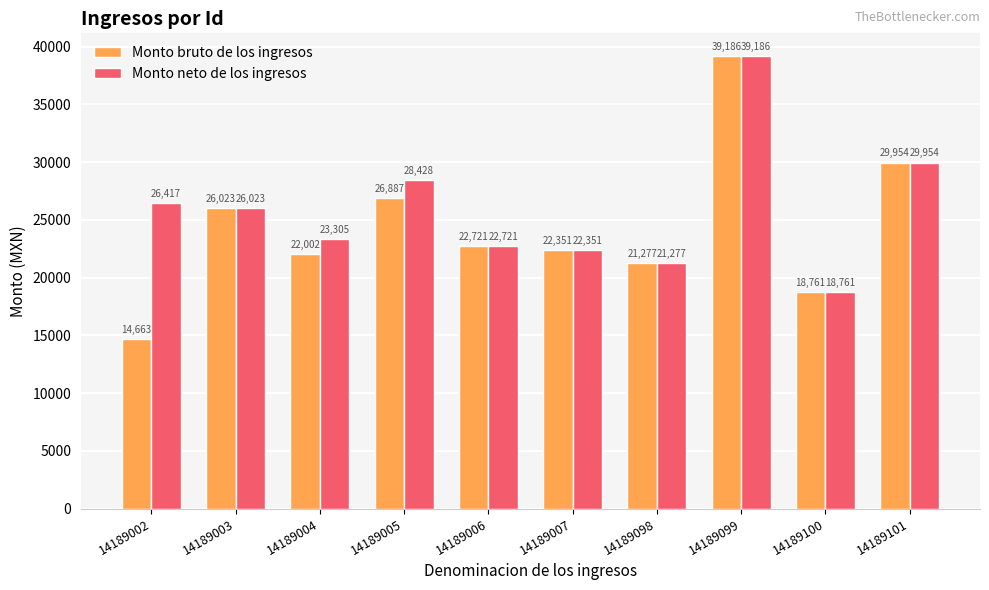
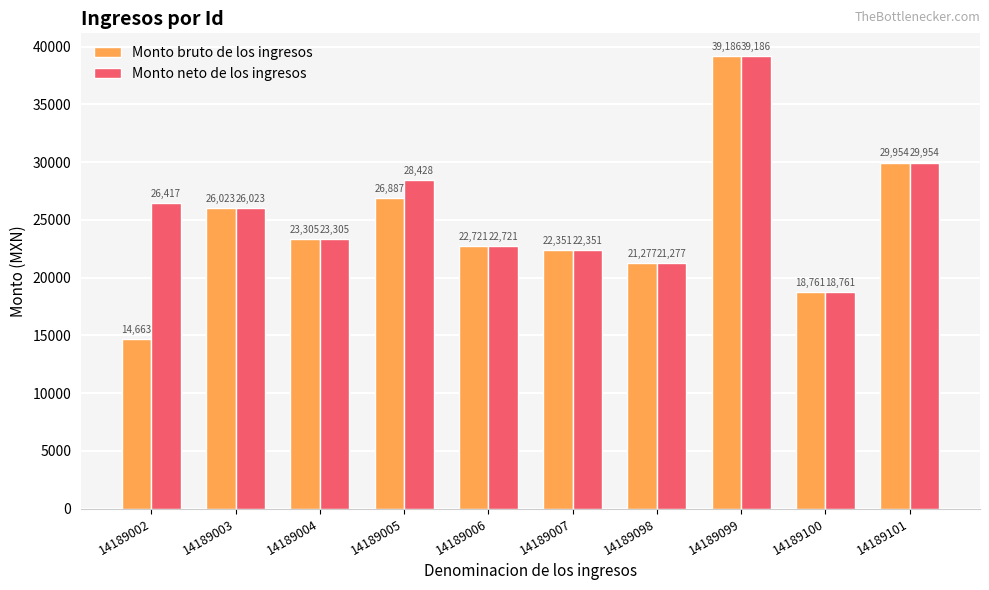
Monto bruto de los ingresos, 14189004: 22,002 -> 23,305
